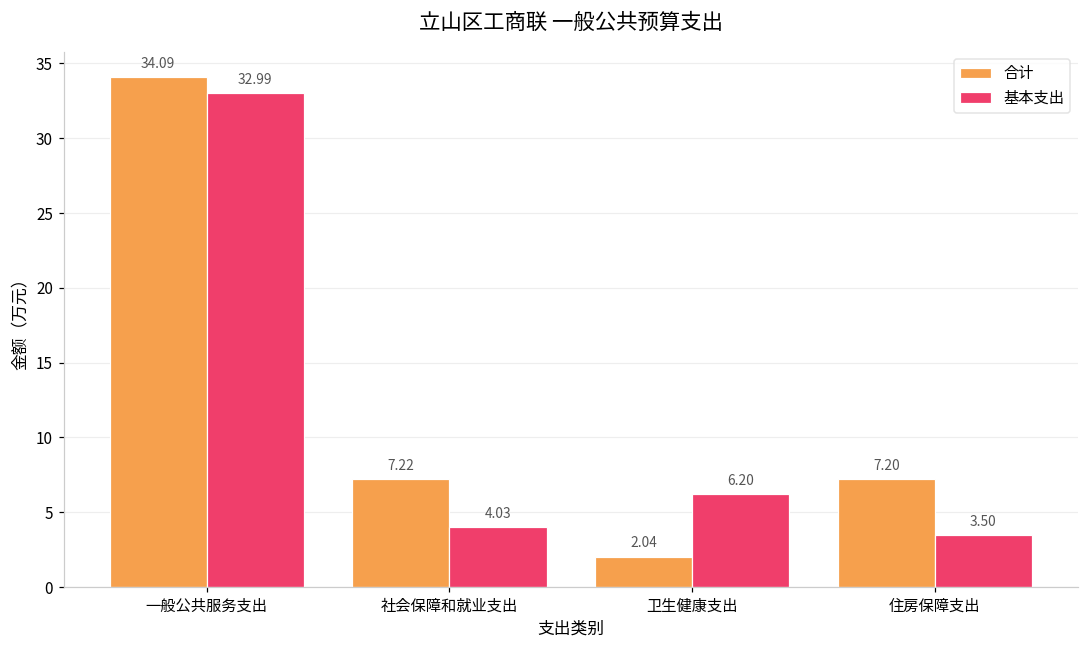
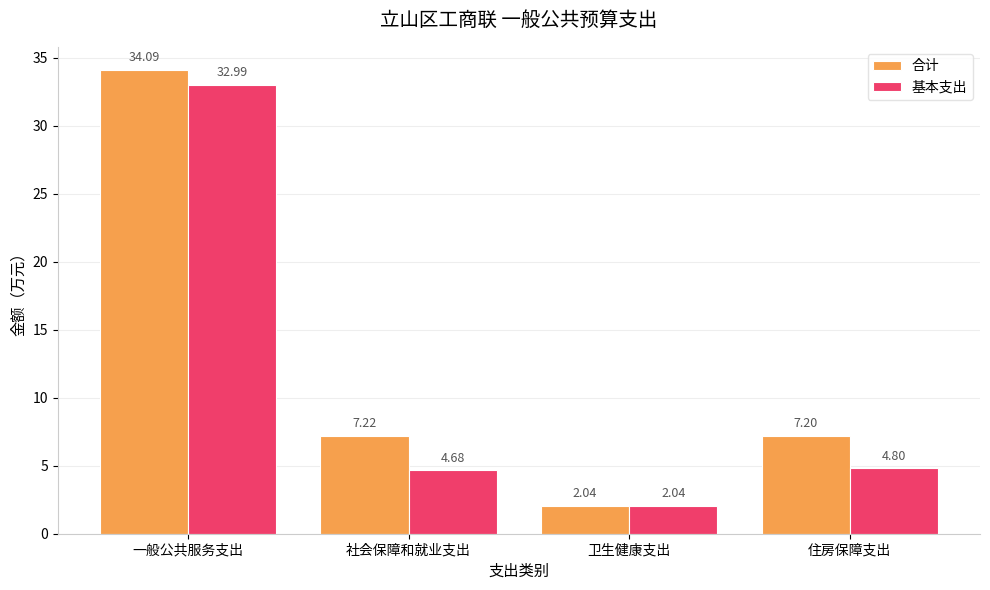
基本支出, 社会保障和就业支出: 4.03 -> 4.68
基本支出, 卫生健康支出: 6.20 -> 2.04
基本支出, 住房保障支出: 3.50 -> 4.80
